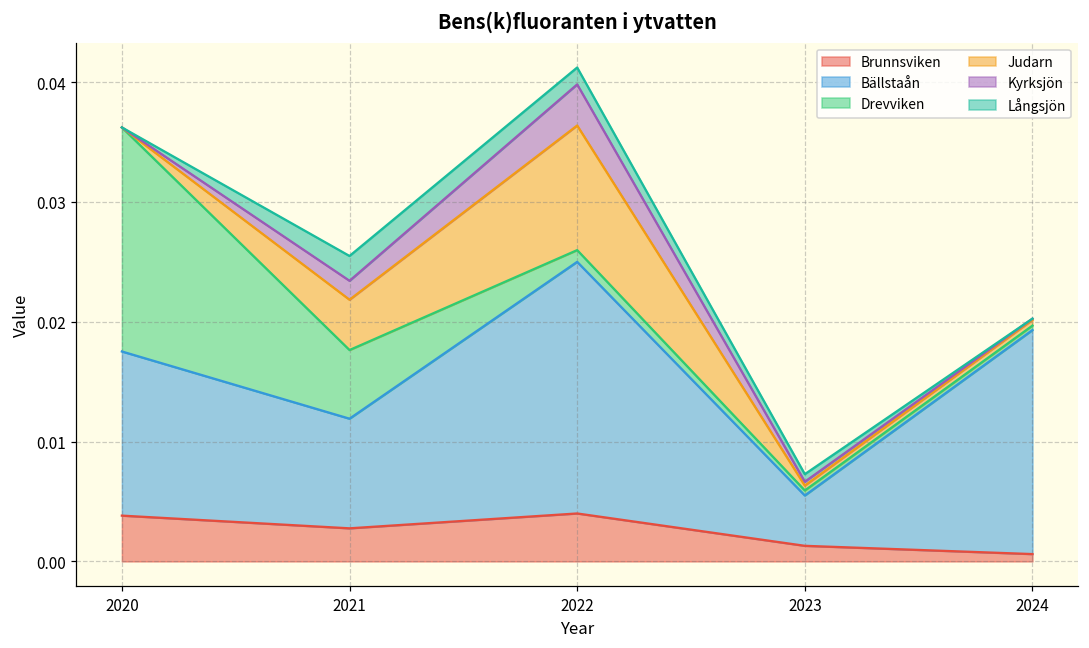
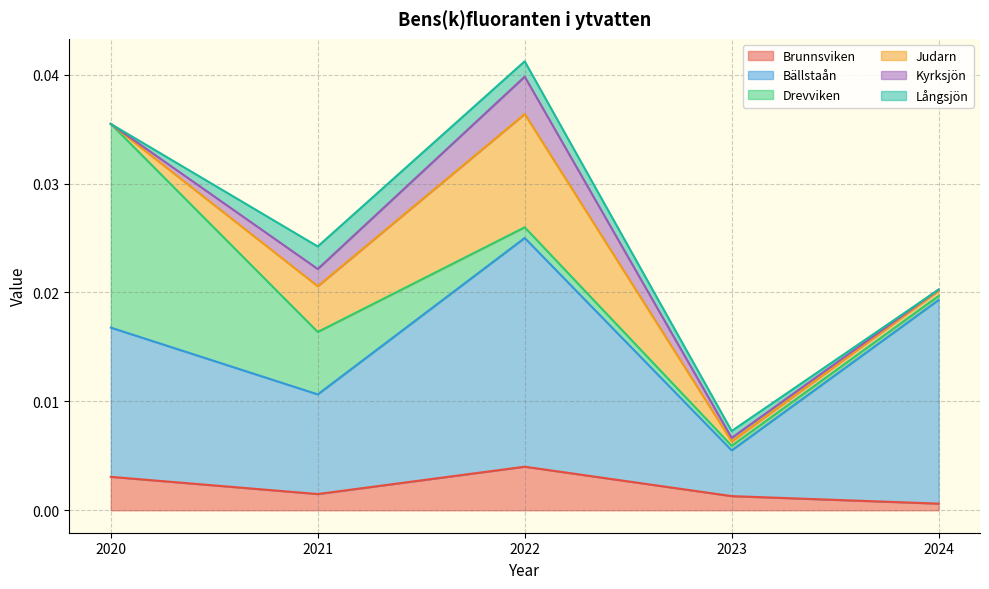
Brunnsviken, 2020: 0.0038 -> 0.0031
Brunnsviken, 2021: 0.0028 -> 0.0015
